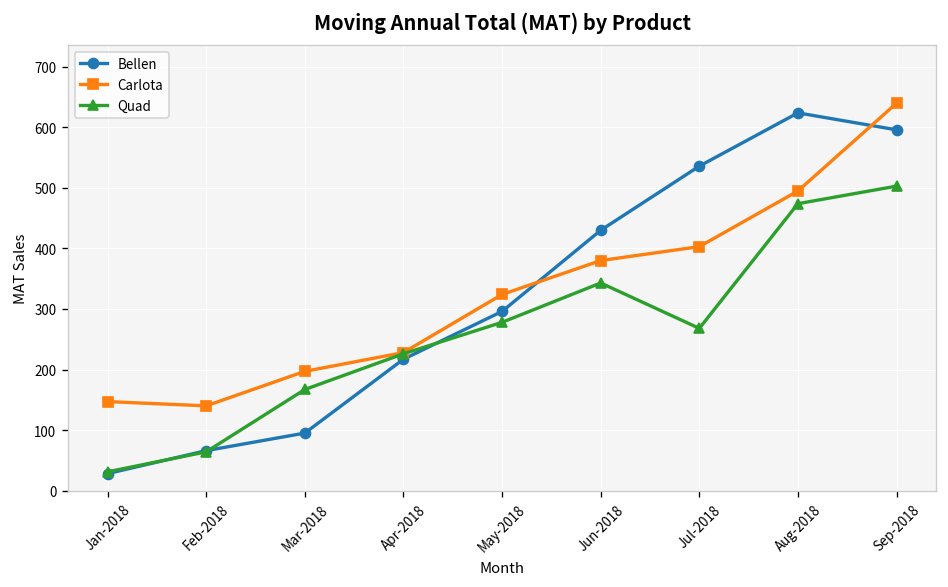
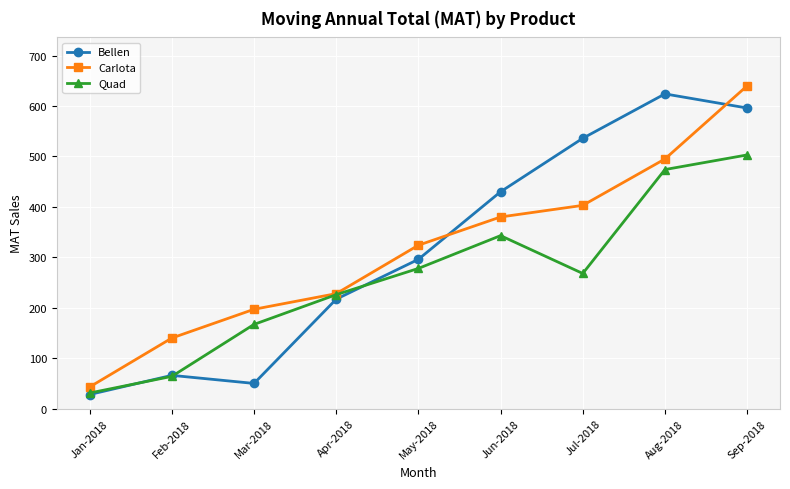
Carlota, Jan-2018: 150 -> 40
Bellen, Mar-2018: 100 -> 50
